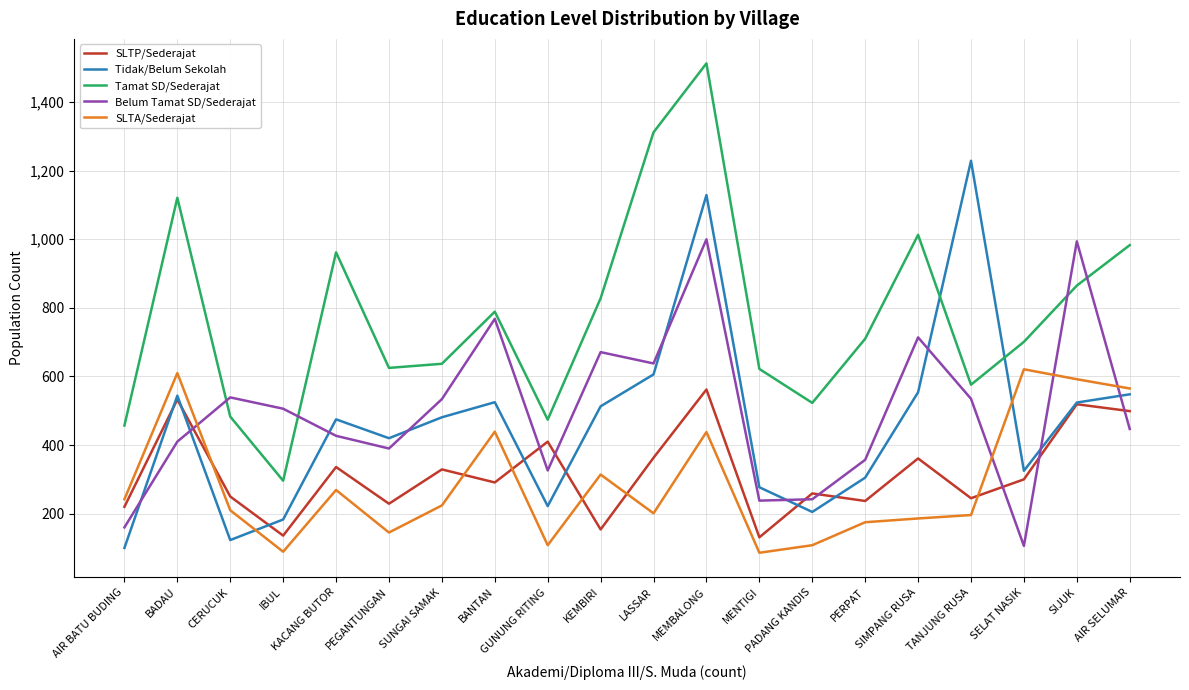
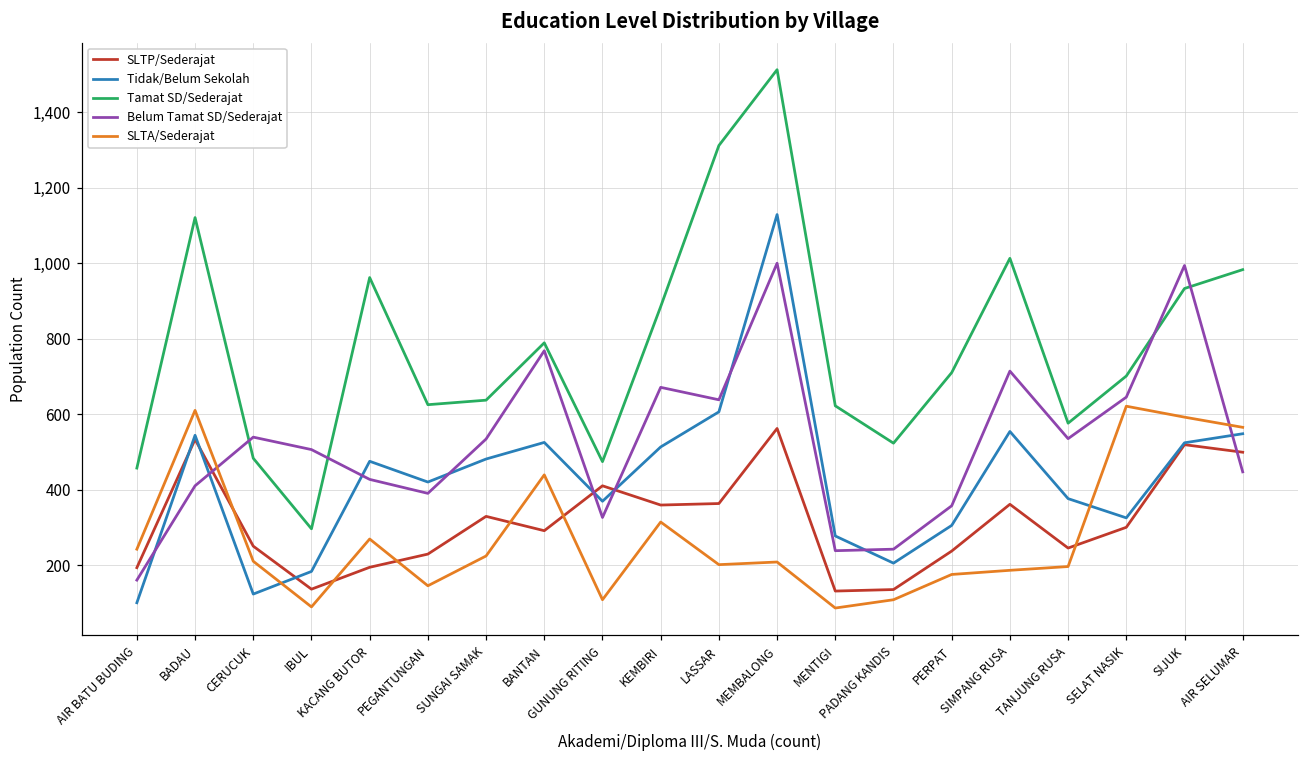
SLTP/Sederajat, AIR BATU BUDING: 220 -> 190
SLTP/Sederajat, KACANG BUTOR: 340 -> 190
Tidak/Belum Sekolah, GUNUNG RITING: 220 -> 370
SLTP/Sederajat, KEMBIRI: 150 -> 360
Tamat SD/Sederajat, KEMBIRI: 830 -> 890
SLTA/Sederajat, MEMBALONG: 440 -> 210
SLTP/Sederajat, PADANG KANDIS: 260 -> 140
Tidak/Belum Sekolah, TANJUNG RUSA: 1,230 -> 380
Belum Tamat SD/Sederajat, SELAT NASIK: 110 -> 650
Tamat SD/Sederajat, SIJUK: 870 -> 930
